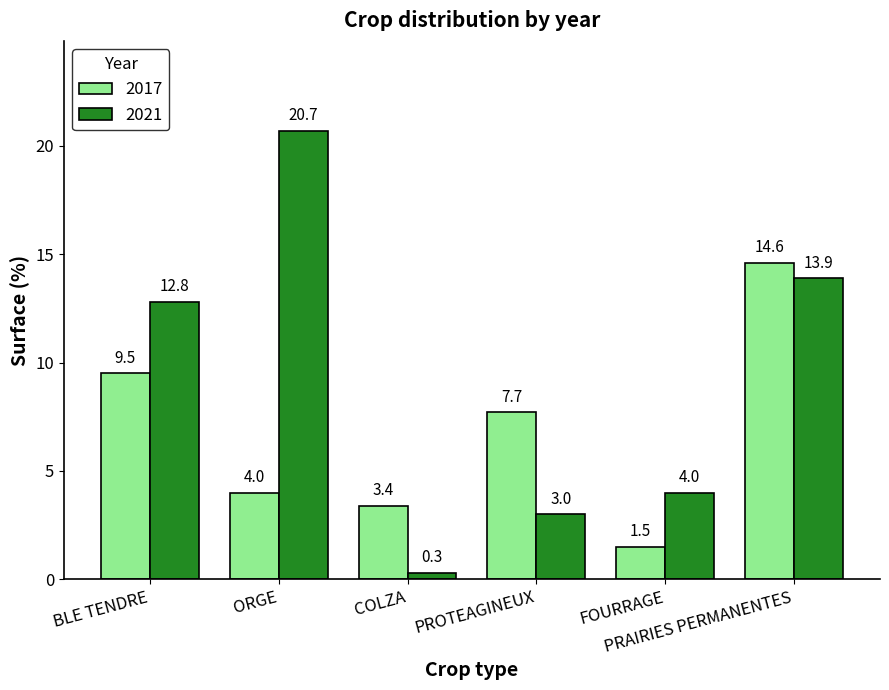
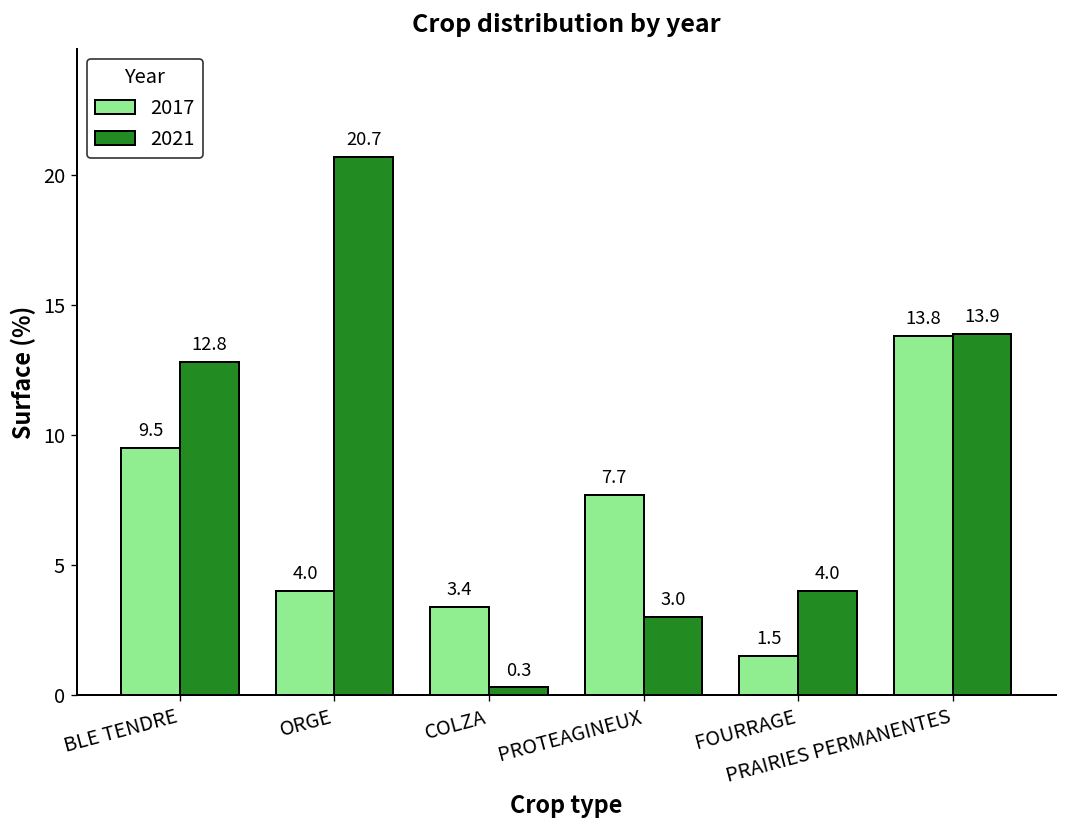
2017, PRAIRIES PERMANENTES: 14.6 -> 13.8
